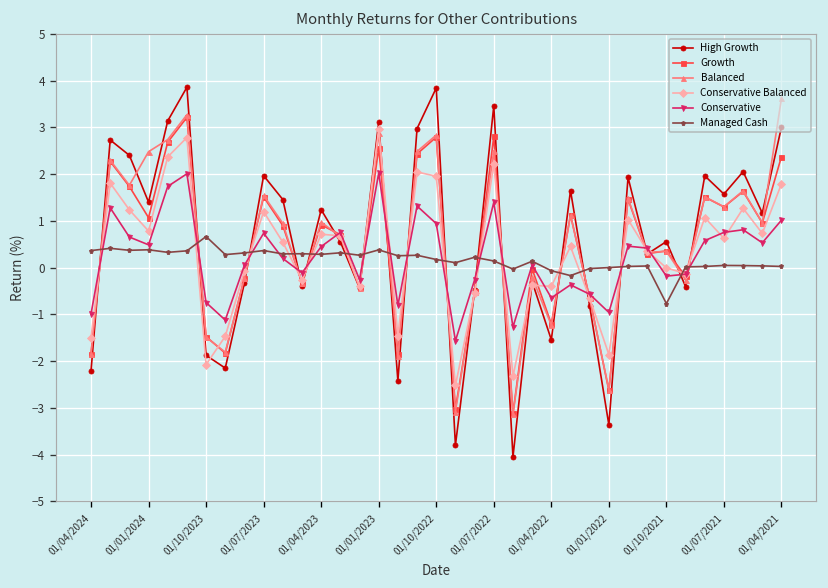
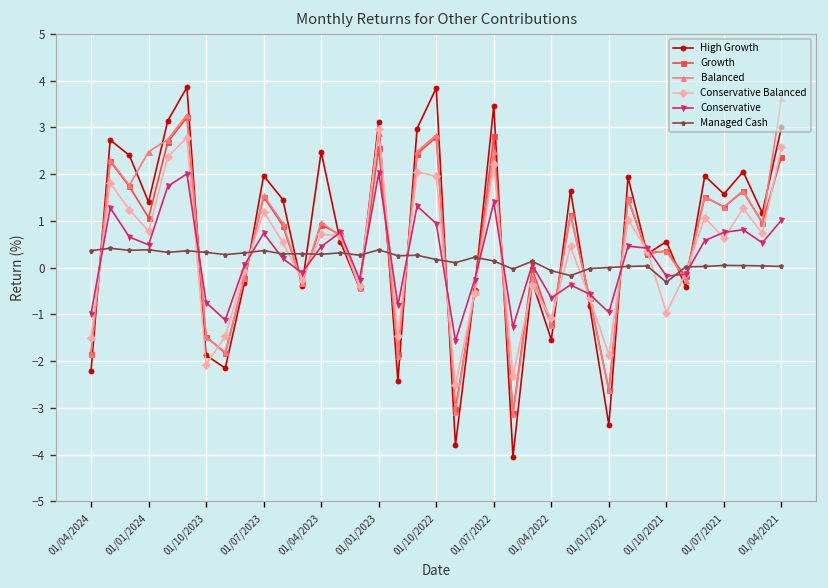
Managed Cash, 01/10/2023: 0.7 -> 0.3
High Growth, 01/04/2023: 1.2 -> 2.5
Conservative Balanced, 01/04/2022: -0.4 -> -1.1
Conservative Balanced, 01/10/2021: 0.0 -> -1.0
Managed Cash, 01/10/2021: -0.8 -> -0.3
Conservative Balanced, 01/04/2021: 1.8 -> 2.6
